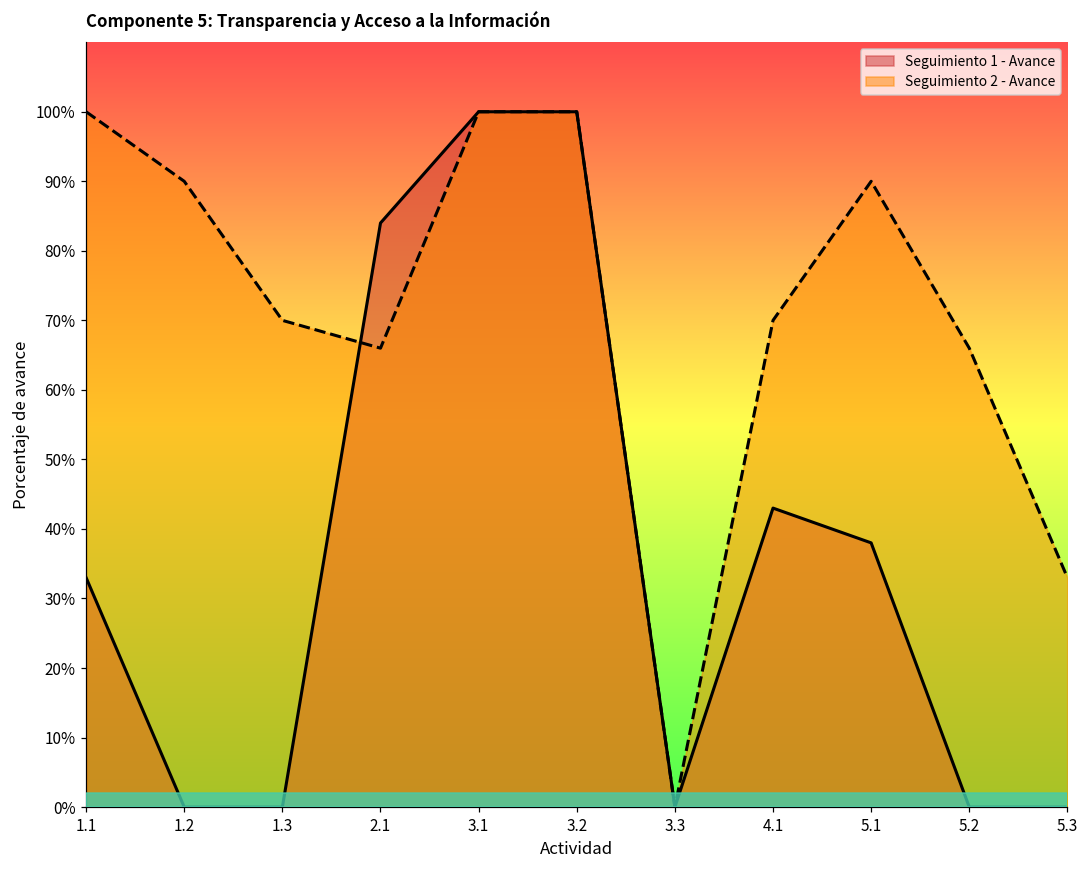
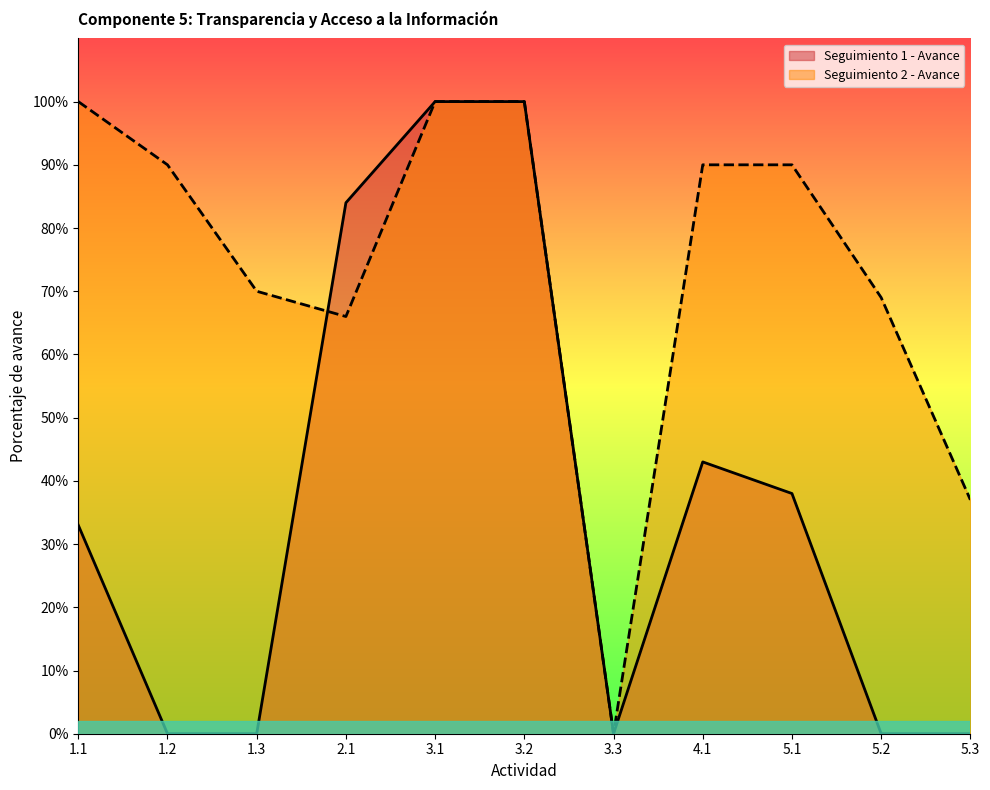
Seguimiento 2 - Avance, 4.1: 70% -> 90%
Seguimiento 2 - Avance, 5.2: 66% -> 69%
Seguimiento 2 - Avance, 5.3: 33% -> 37%
